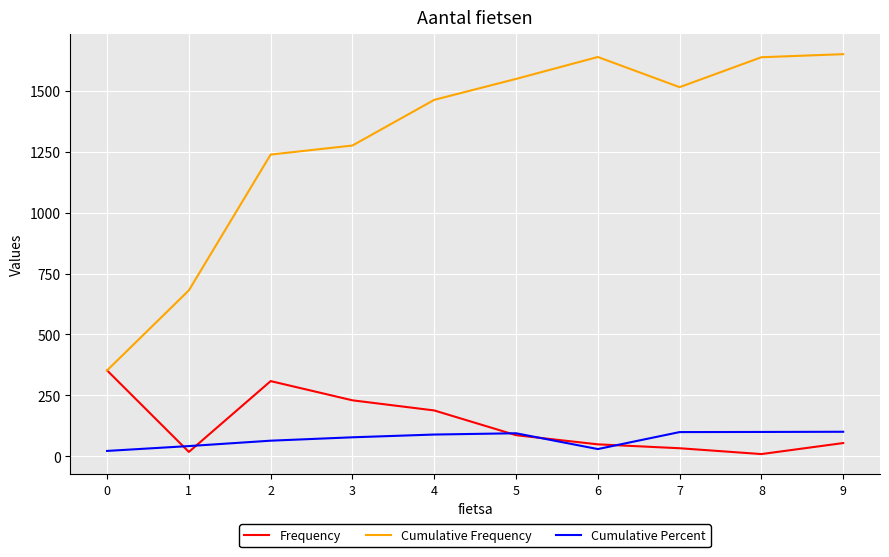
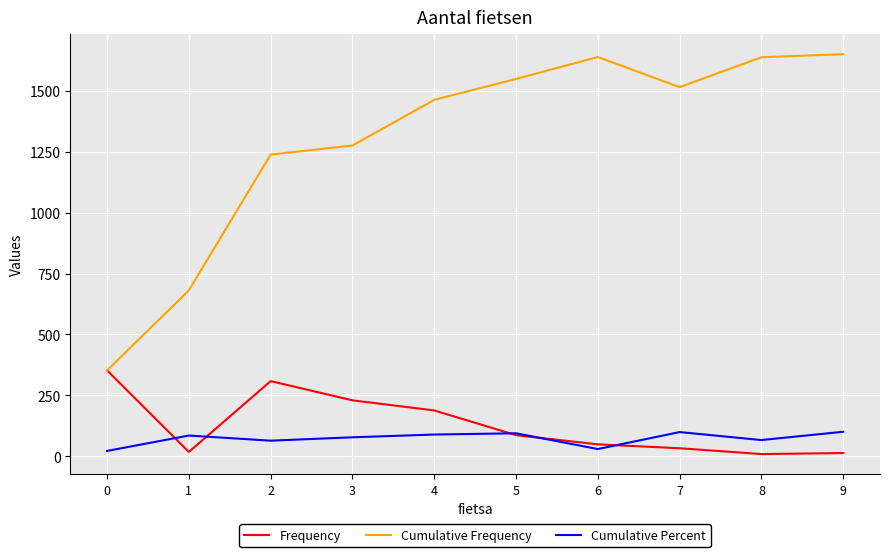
Cumulative Percent, 1: 40 -> 80
Cumulative Percent, 8: 100 -> 70
Frequency, 9: 50 -> 10
